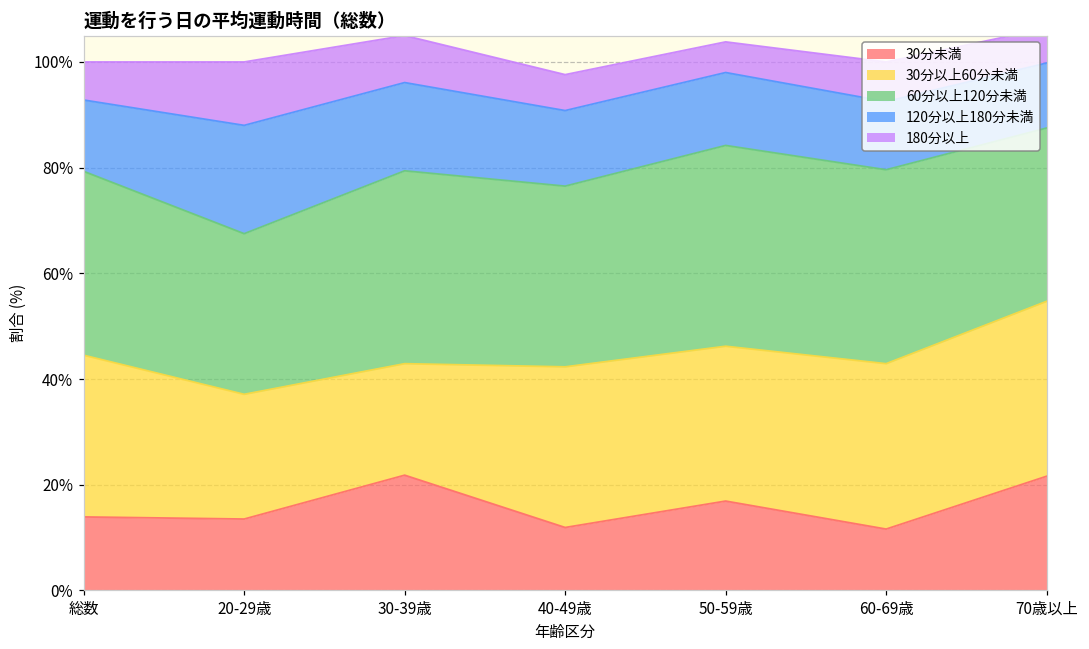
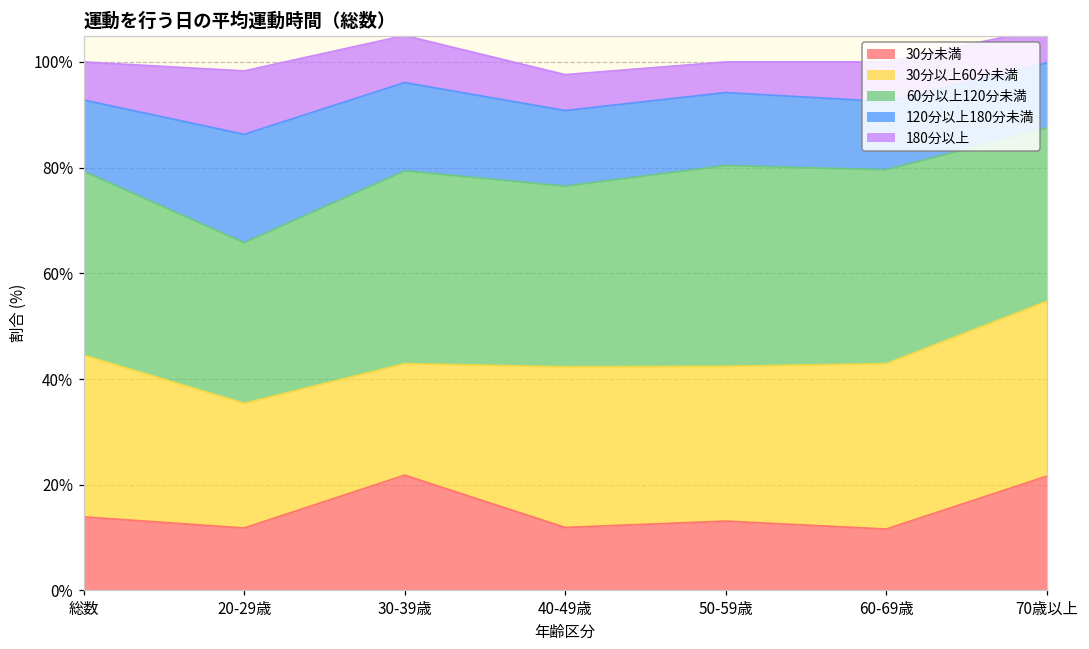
30分未満, 20-29歳: 14% -> 12%
30分未満, 50-59歳: 17% -> 13%
